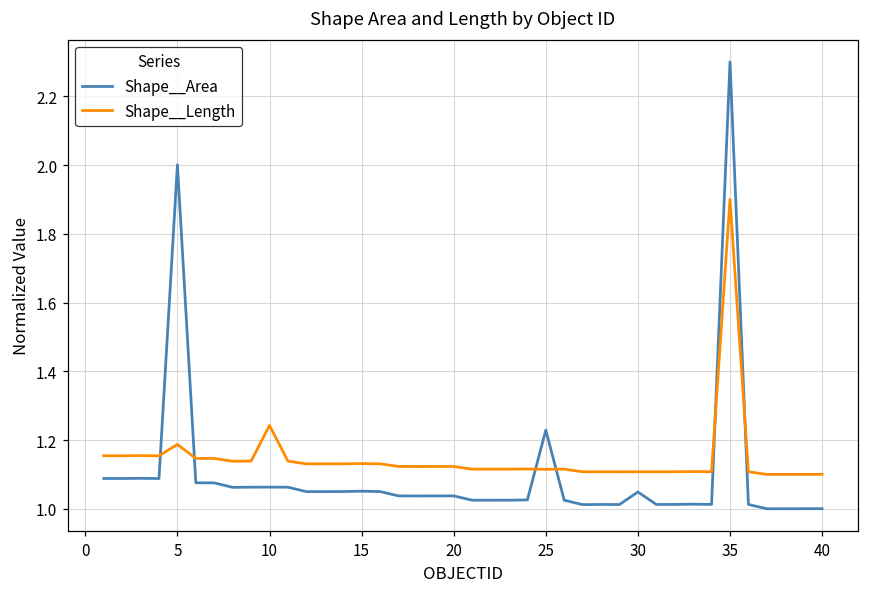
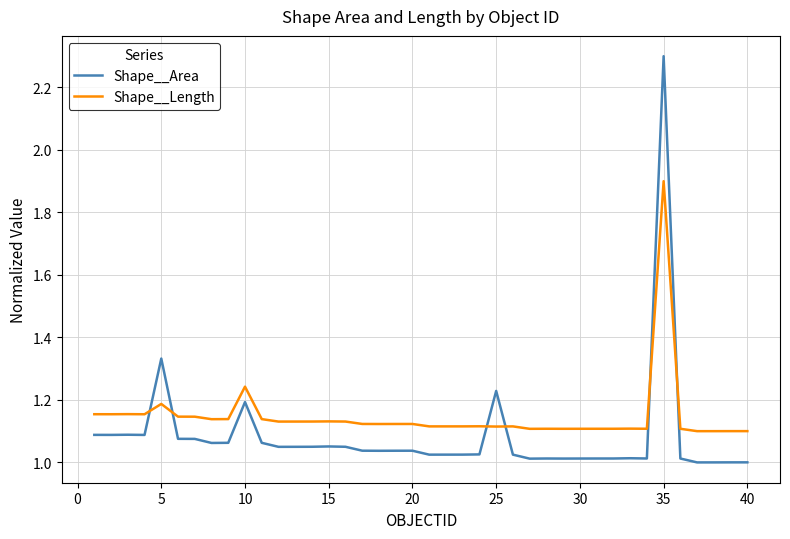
Shape__Area, 5: 2.00 -> 1.33
Shape__Area, 10: 1.06 -> 1.19
Shape__Area, 30: 1.05 -> 1.01
